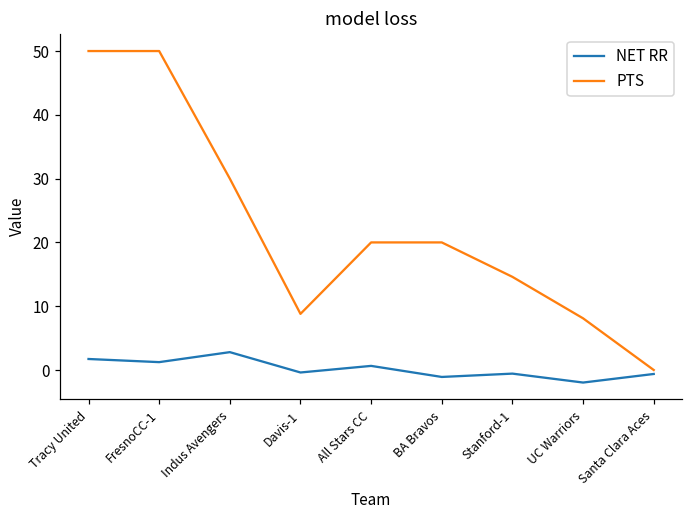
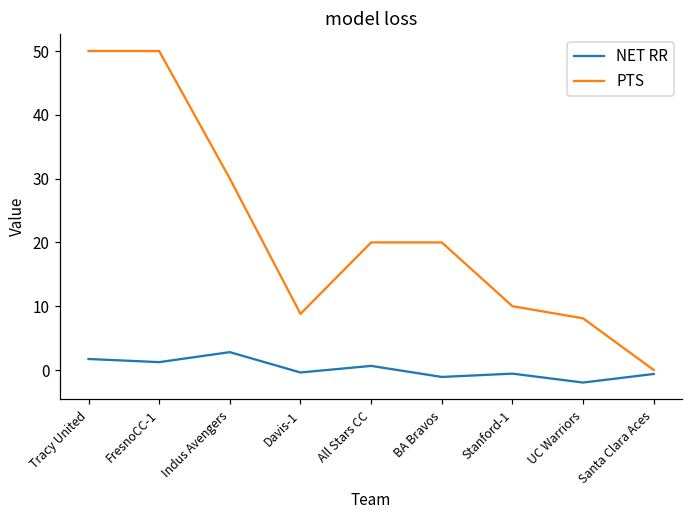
PTS, Stanford-1: 15 -> 10
